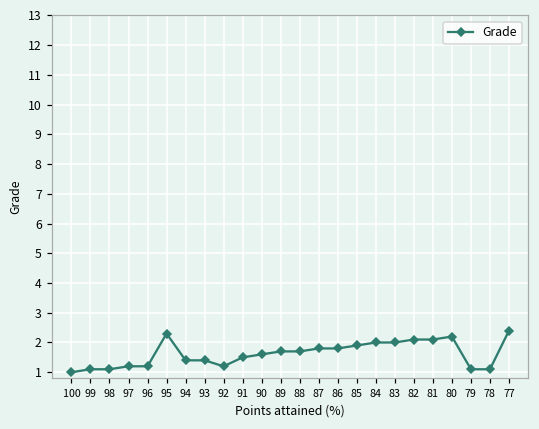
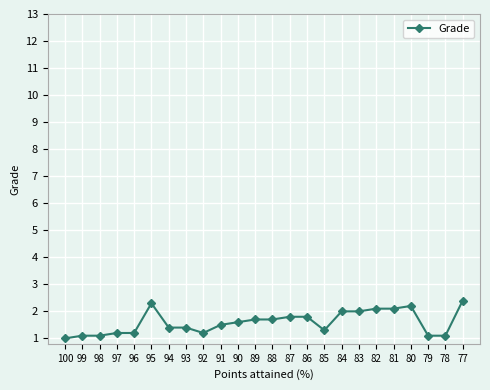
85: 1.9 -> 1.3
